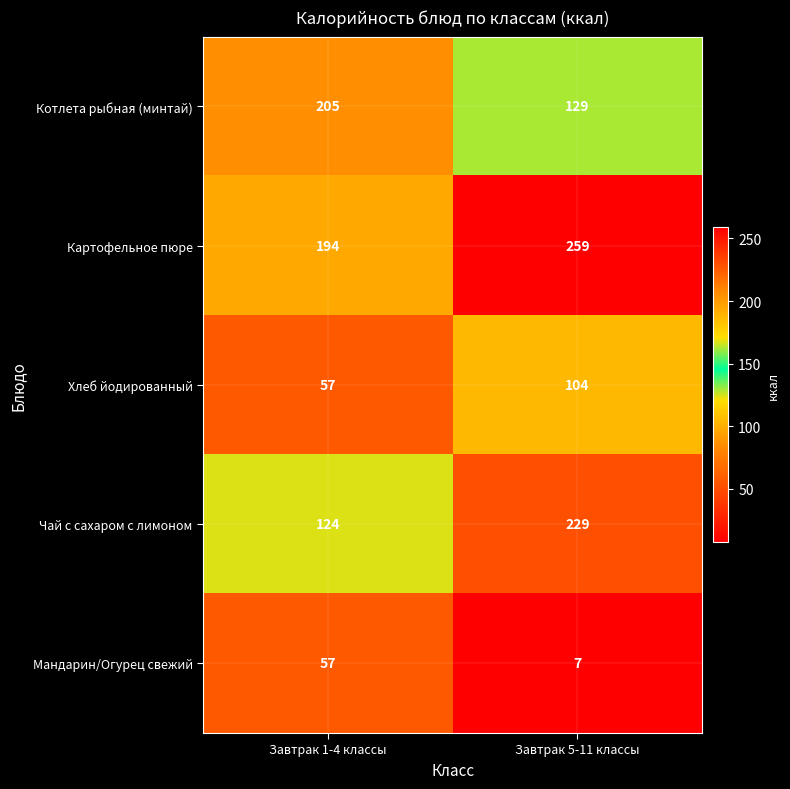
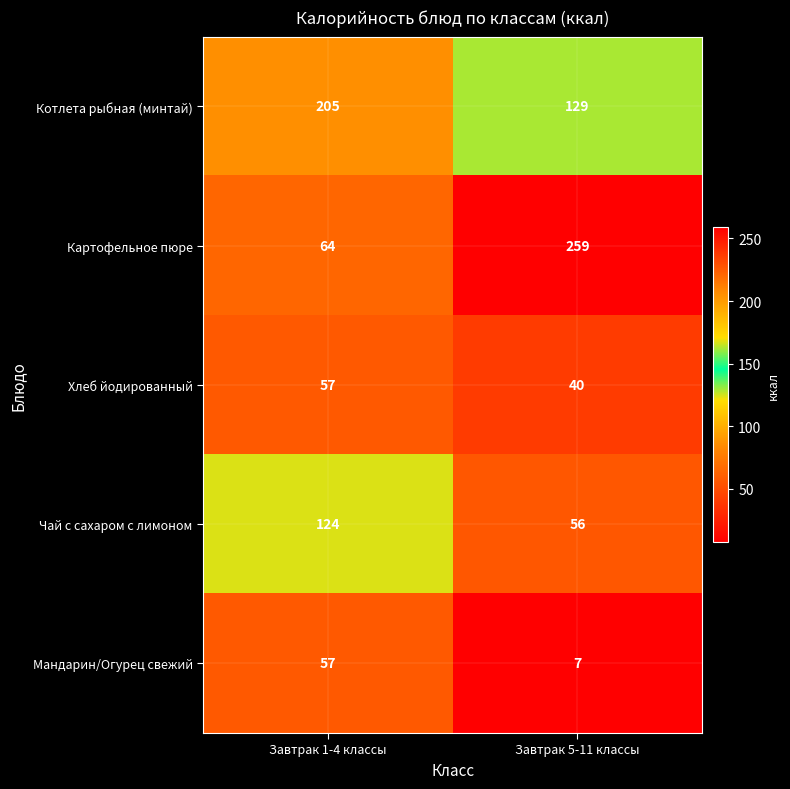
Картофельное пюре, Завтрак 1-4 классы: 194 -> 64
Хлеб йодированный, Завтрак 5-11 классы: 104 -> 40
Чай с сахаром с лимоном, Завтрак 5-11 классы: 229 -> 56
